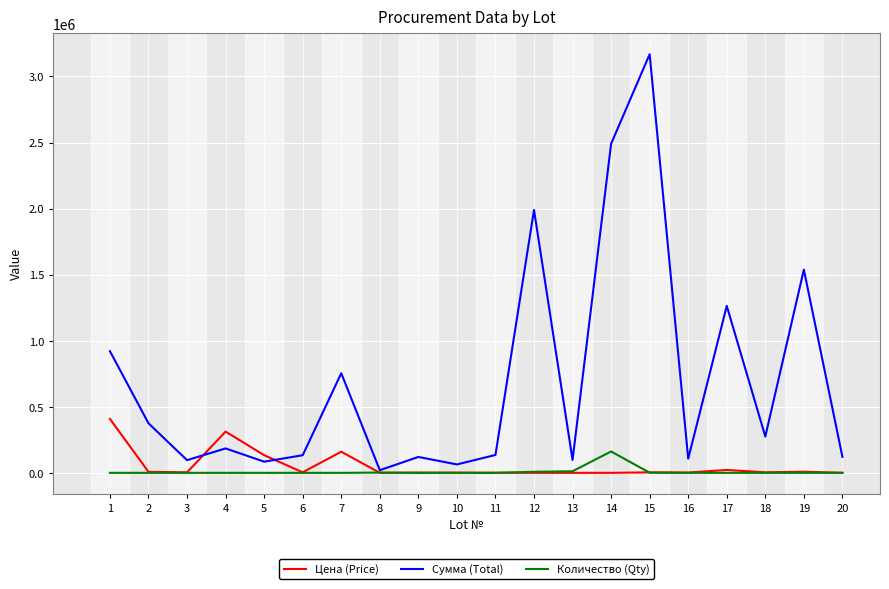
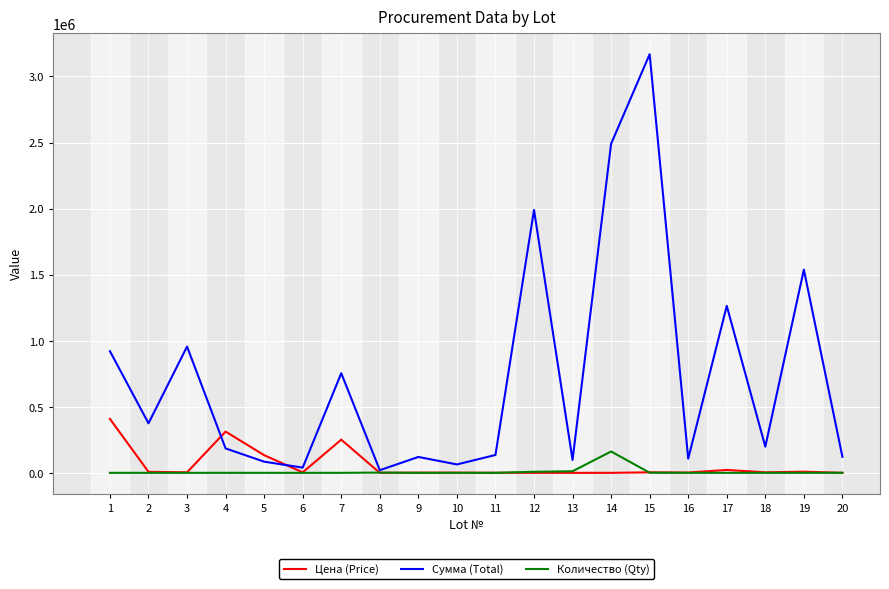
Сумма (Total), 3: 100000 -> 960000
Сумма (Total), 6: 130000 -> 40000
Цена (Price), 7: 160000 -> 250000
Сумма (Total), 18: 280000 -> 200000
